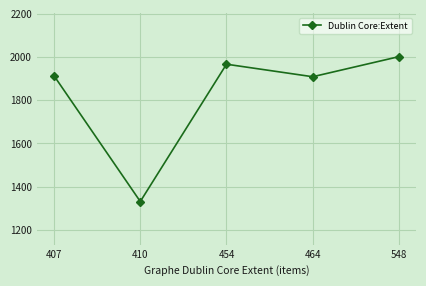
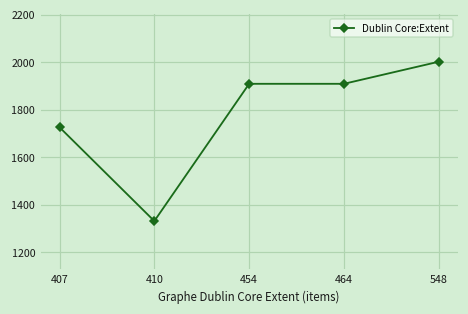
407: 1910 -> 1730
454: 1970 -> 1910
